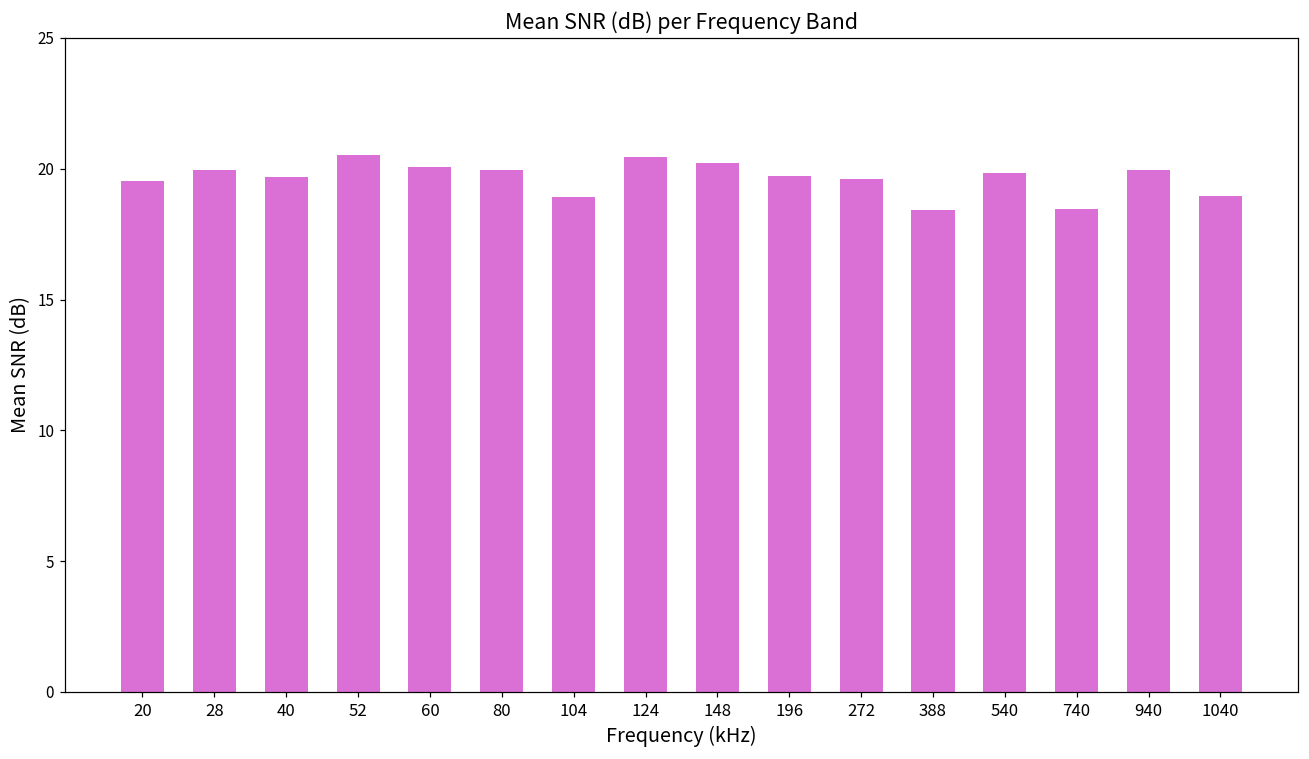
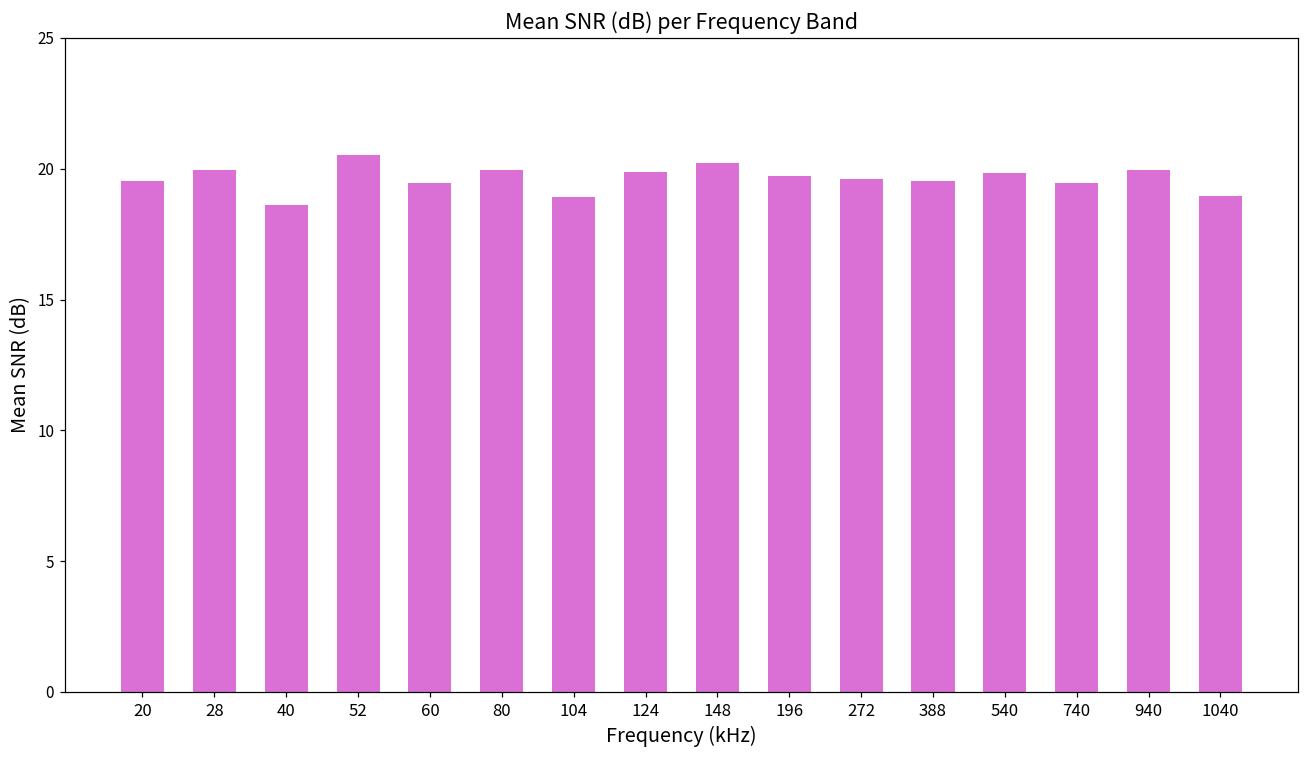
40: 19.7 -> 18.6
60: 20.1 -> 19.5
124: 20.5 -> 19.9
388: 18.4 -> 19.5
740: 18.5 -> 19.5
